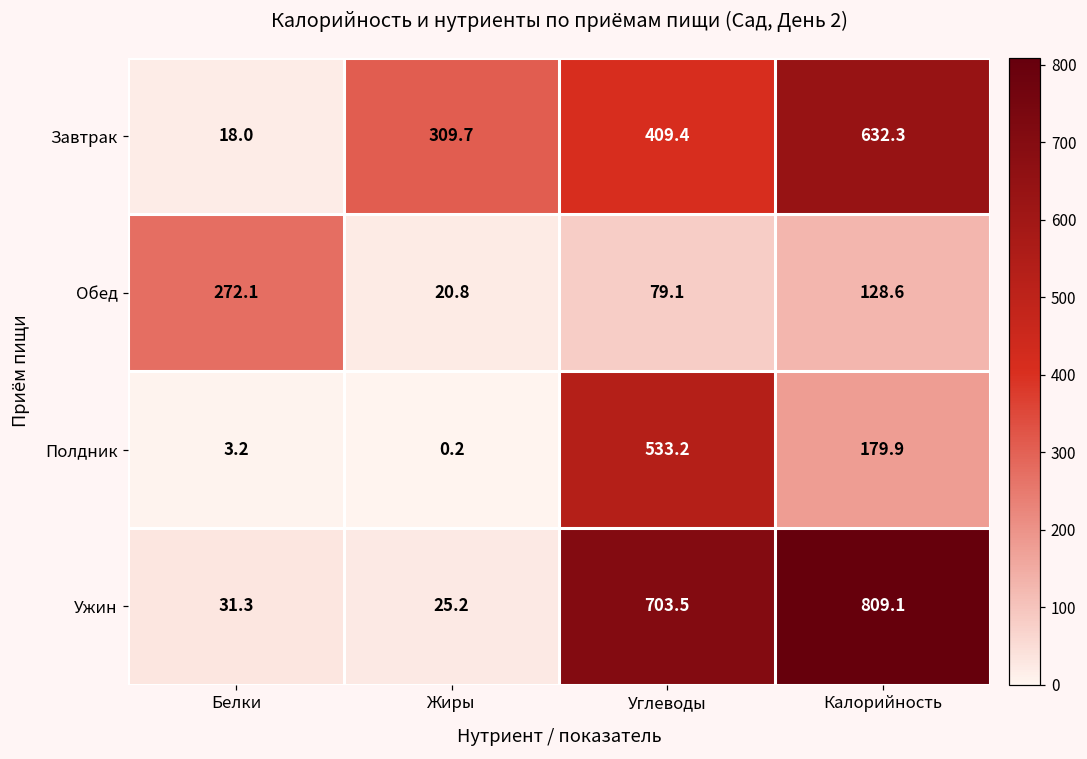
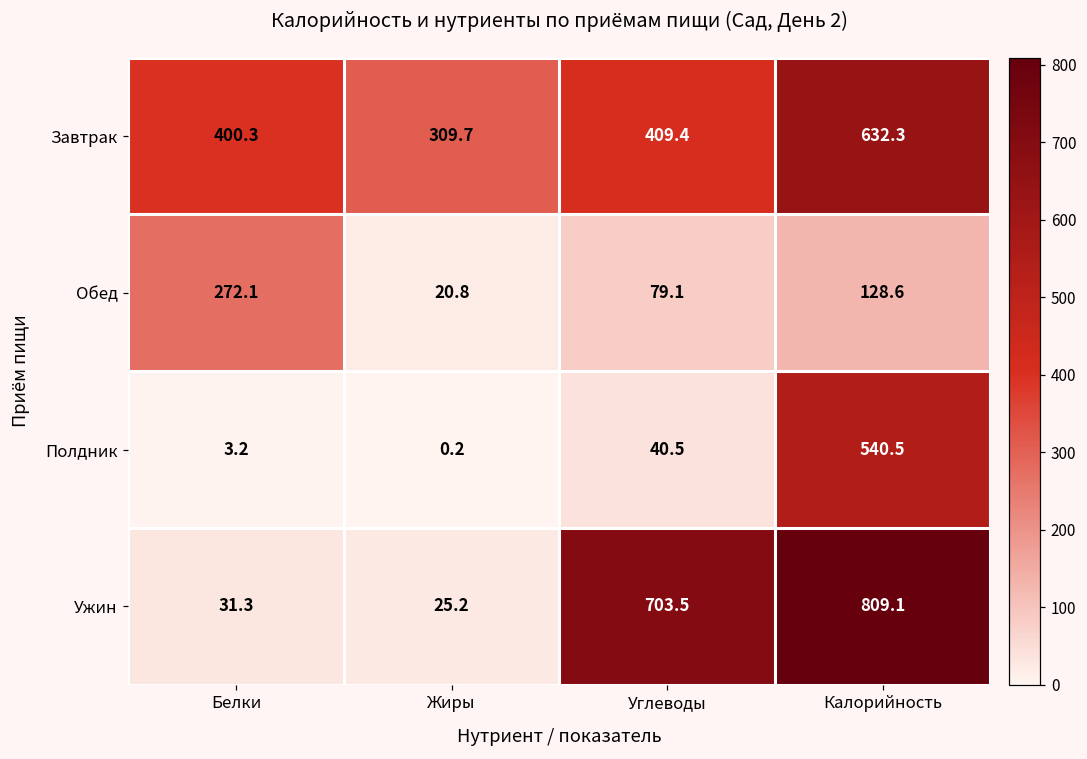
Завтрак, Белки: 18.0 -> 400.3
Полдник, Углеводы: 533.2 -> 40.5
Полдник, Калорийность: 179.9 -> 540.5
